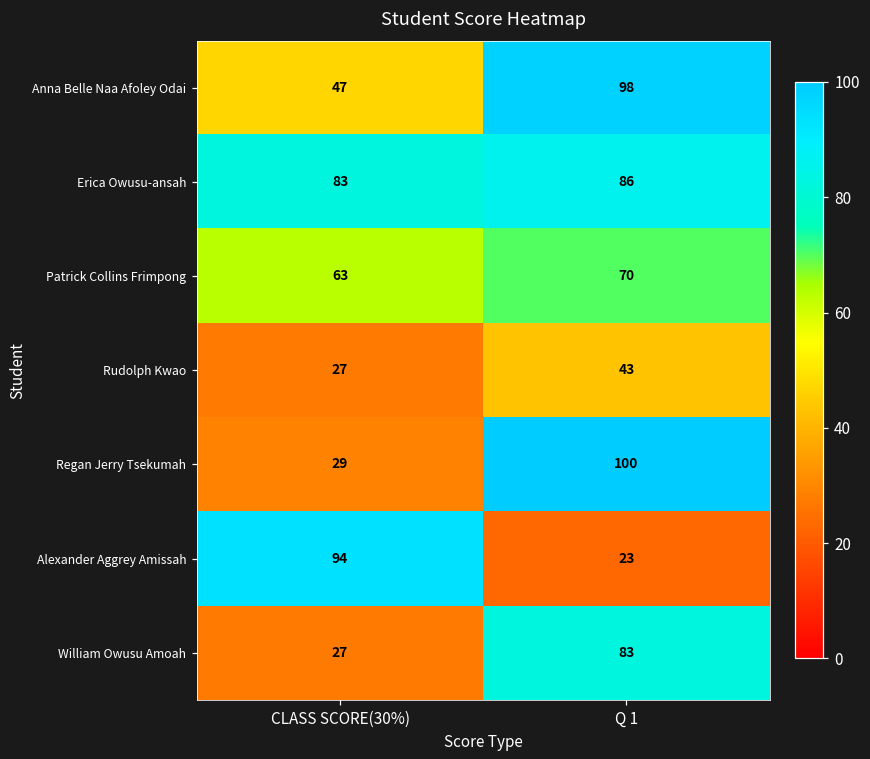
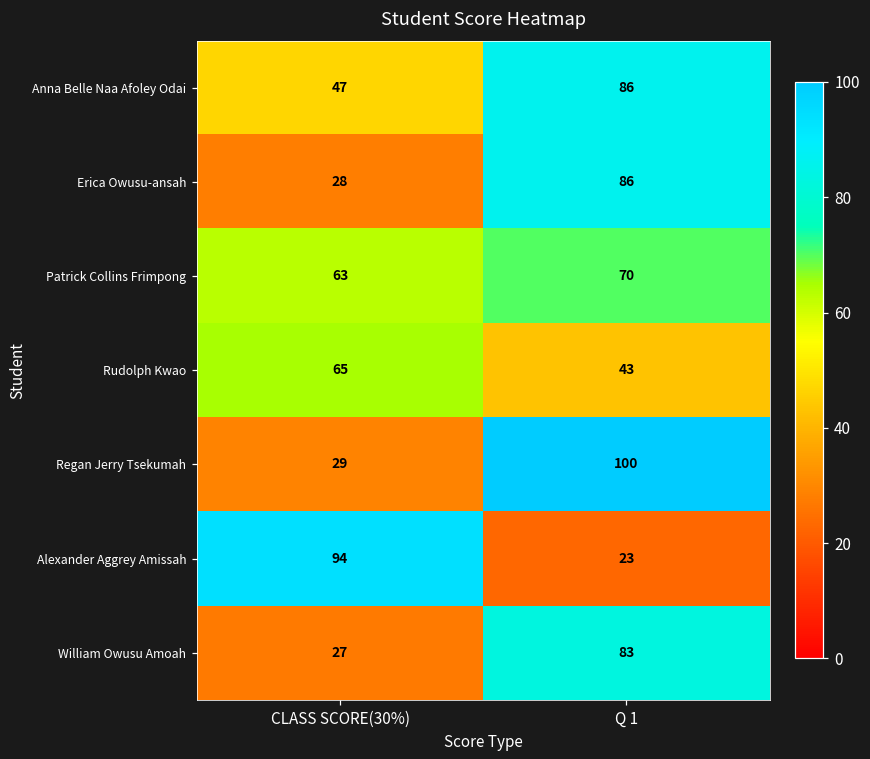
Anna Belle Naa Afoley Odai, Q 1: 98 -> 86
Erica Owusu-ansah, CLASS SCORE(30%): 83 -> 28
Rudolph Kwao, CLASS SCORE(30%): 27 -> 65
